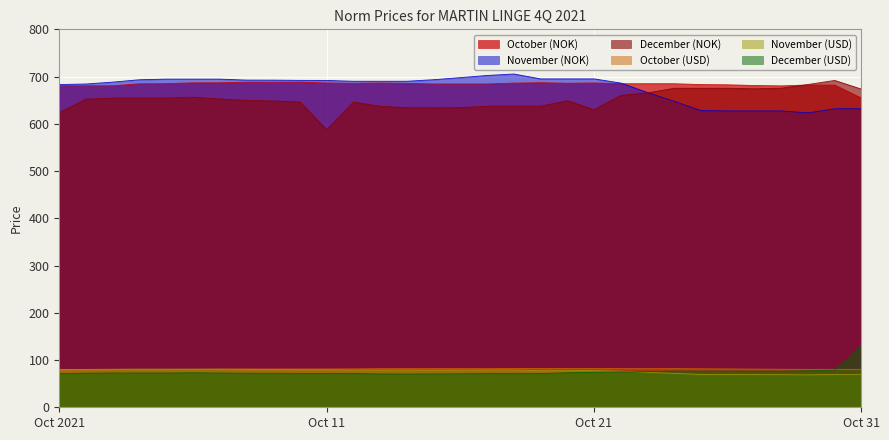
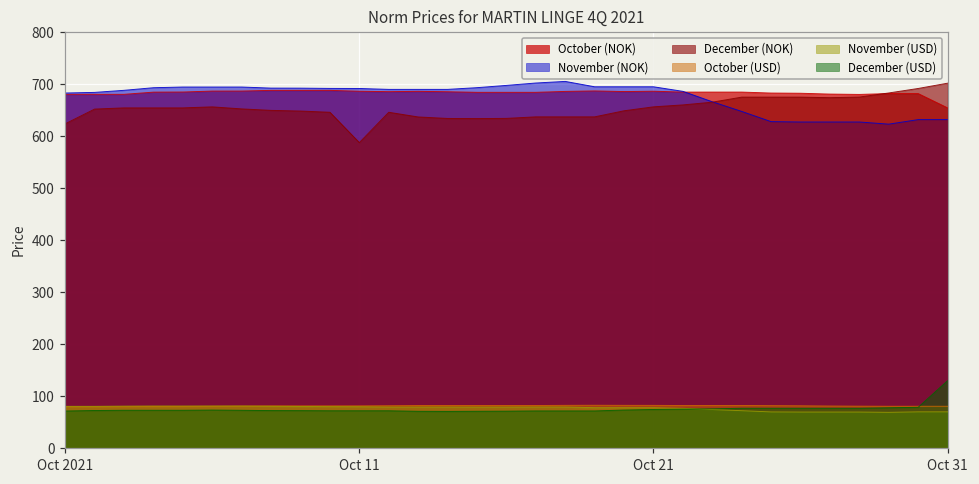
December (NOK), Oct 21: 630 -> 660
December (NOK), Oct 31: 670 -> 700
